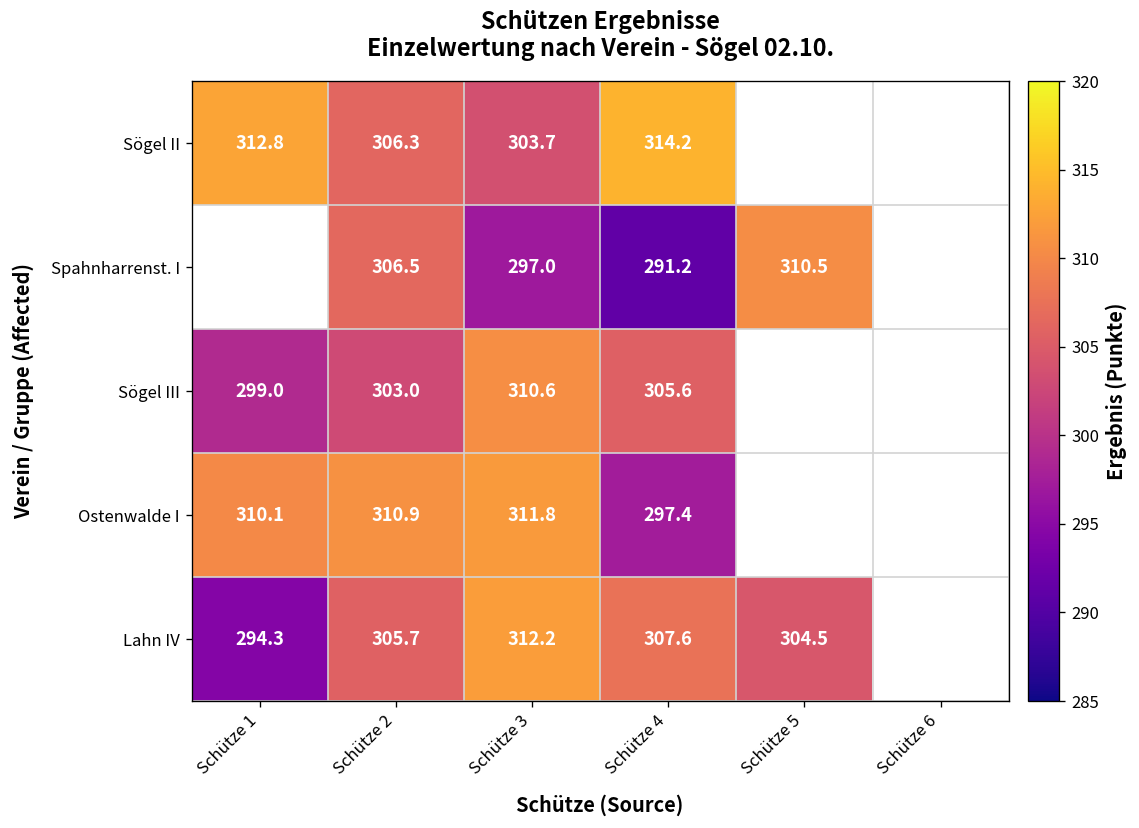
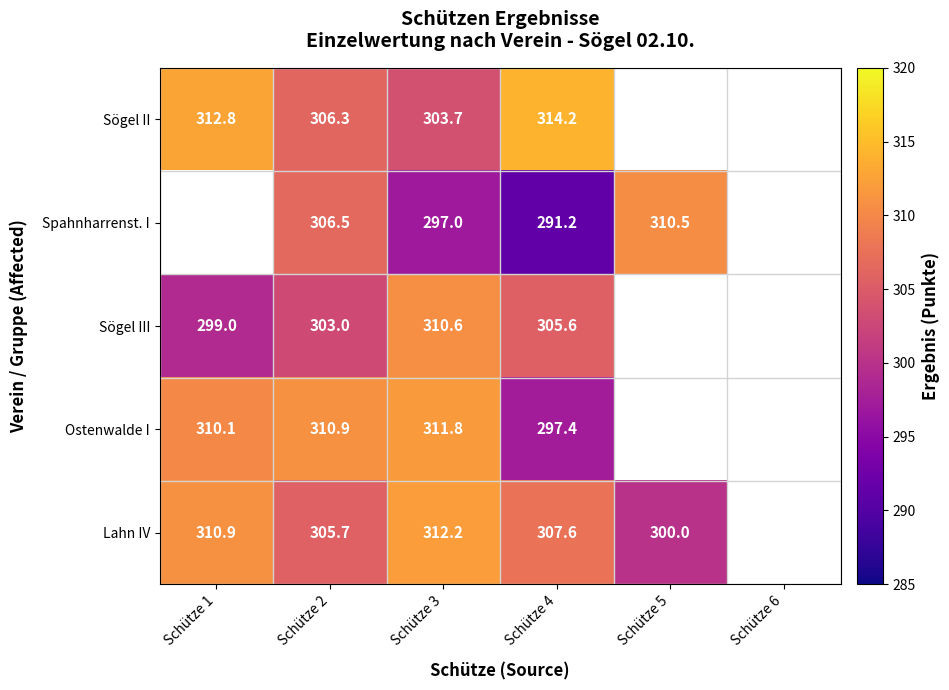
Lahn IV, Schütze 1: 294.3 -> 310.9
Lahn IV, Schütze 5: 304.5 -> 300.0
